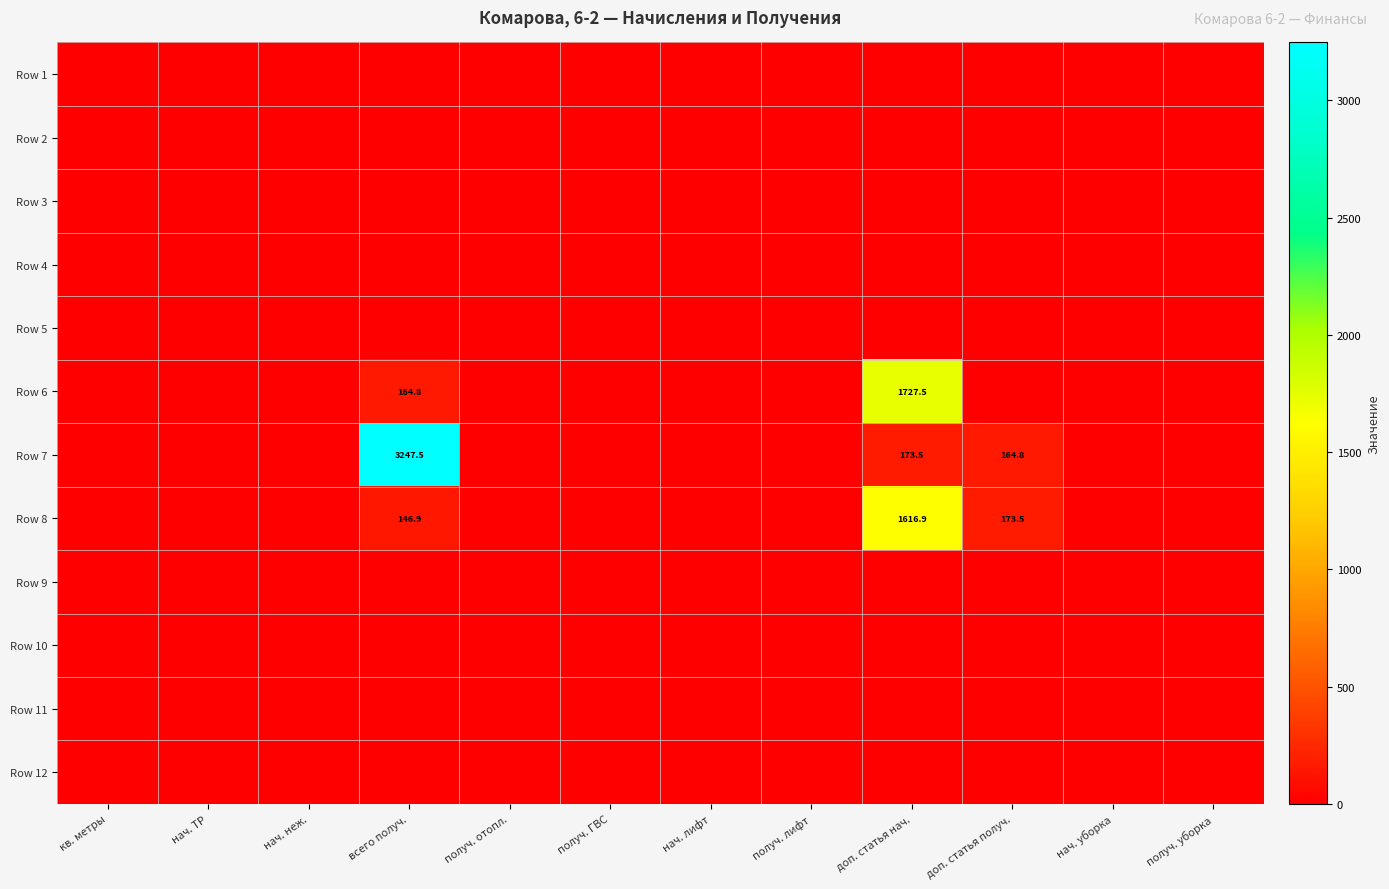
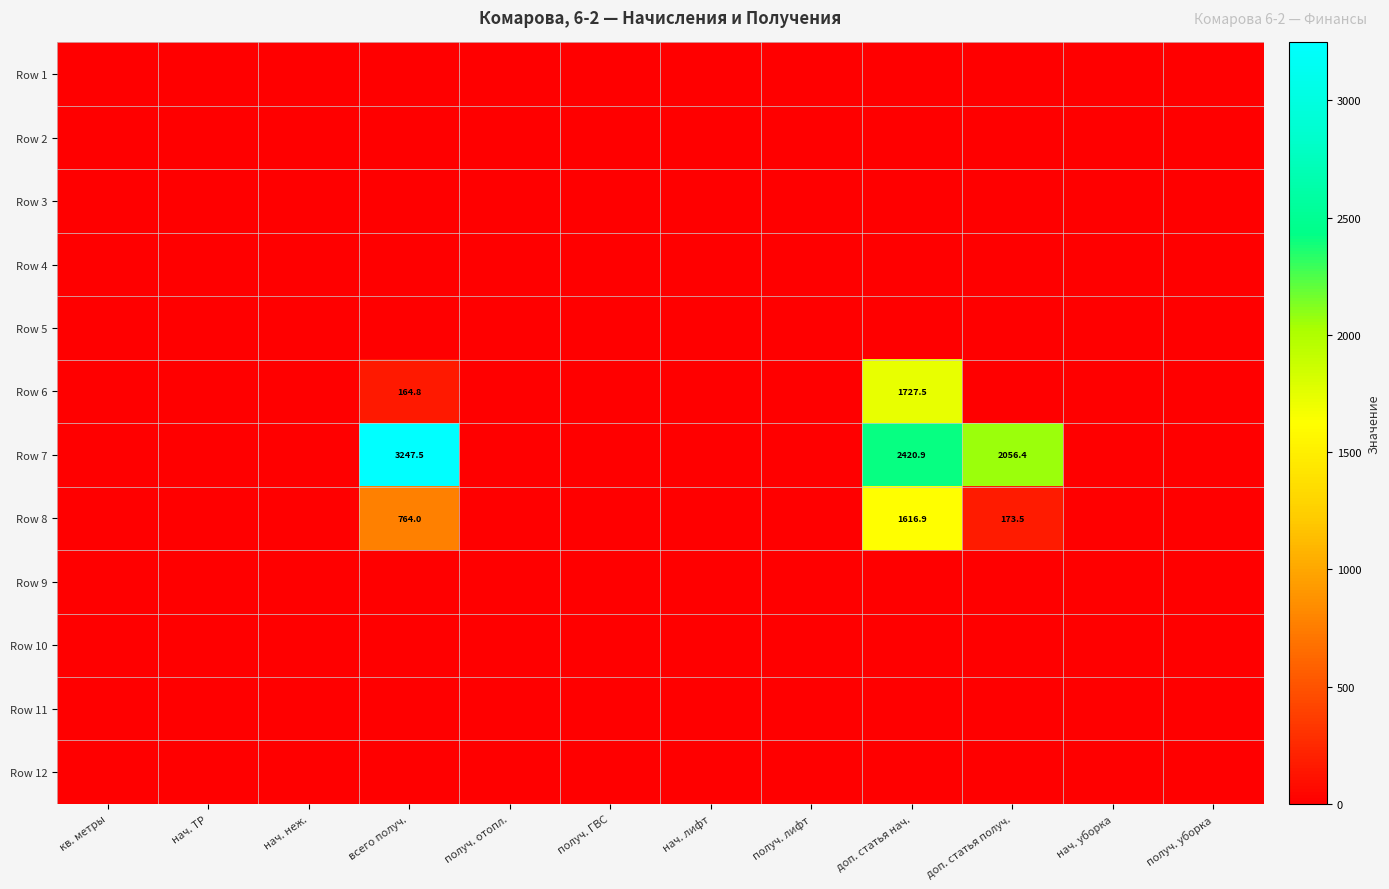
Row 7, доп. статья нач.: 173.5 -> 2420.9
Row 7, доп. статья получ.: 164.8 -> 2056.4
Row 8, всего получ.: 146.9 -> 764.0
